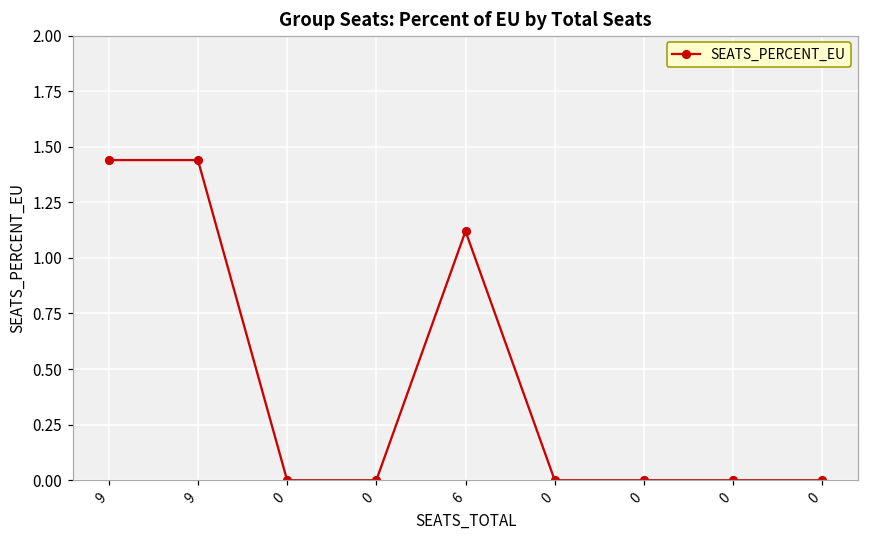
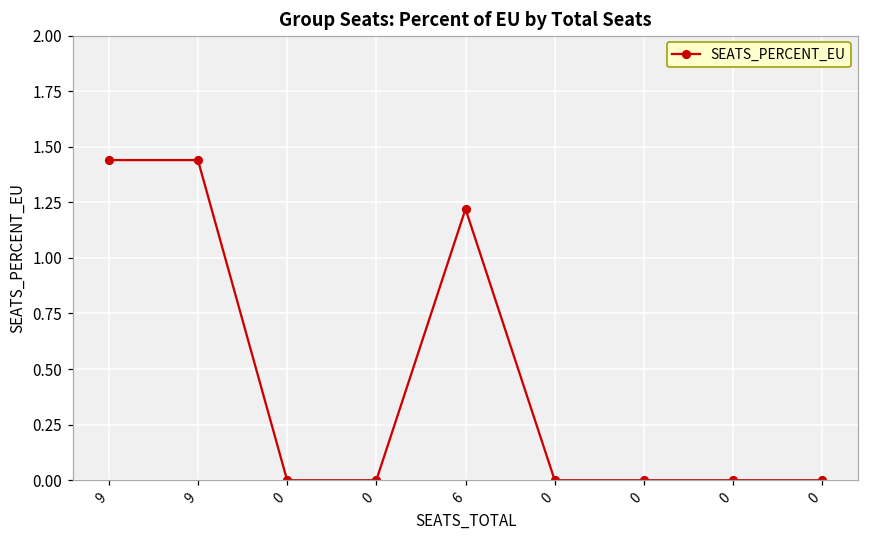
6: 1.12 -> 1.22
